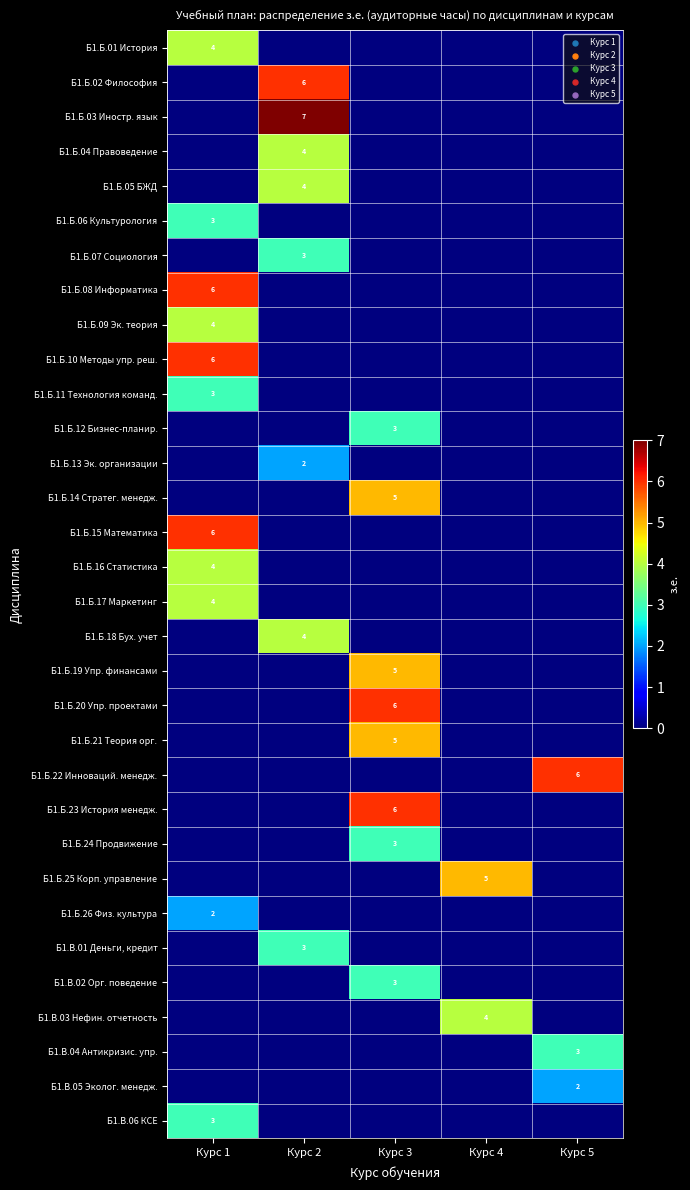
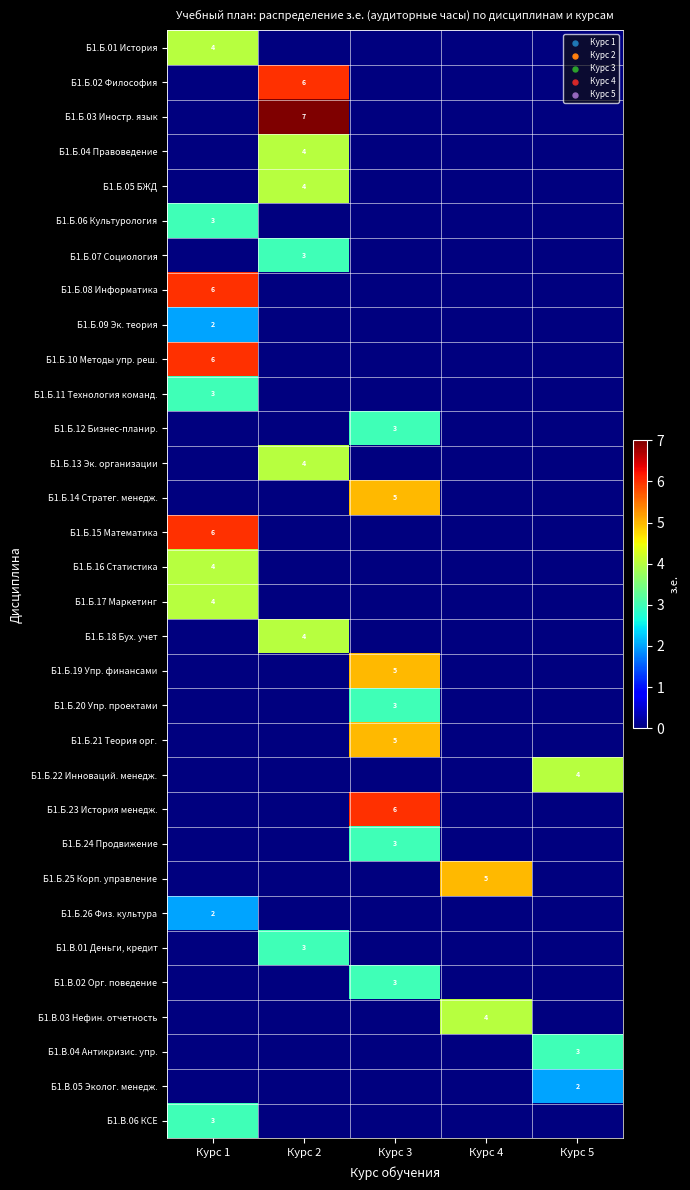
Б1.Б.09 Эк. теория, Курс 1: 4 -> 2
Б1.Б.13 Эк. организации, Курс 2: 2 -> 4
Б1.Б.20 Упр. проектами, Курс 3: 6 -> 3
Б1.Б.22 Инноваций. менедж., Курс 5: 6 -> 4
